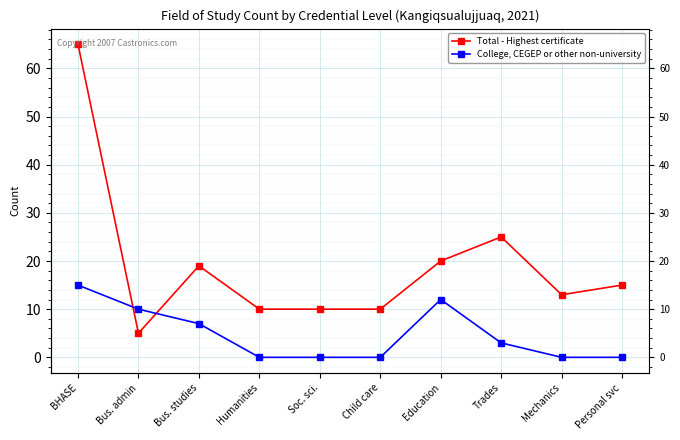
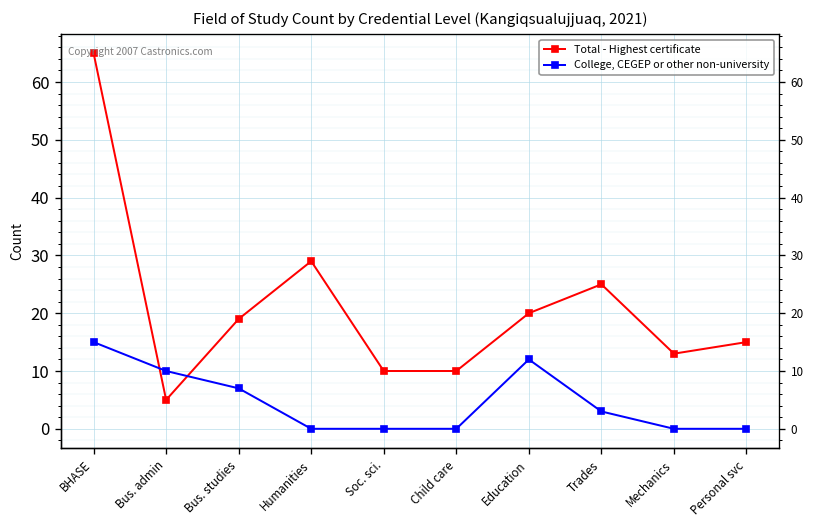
Total - Highest certificate, Humanities: 10 -> 29
